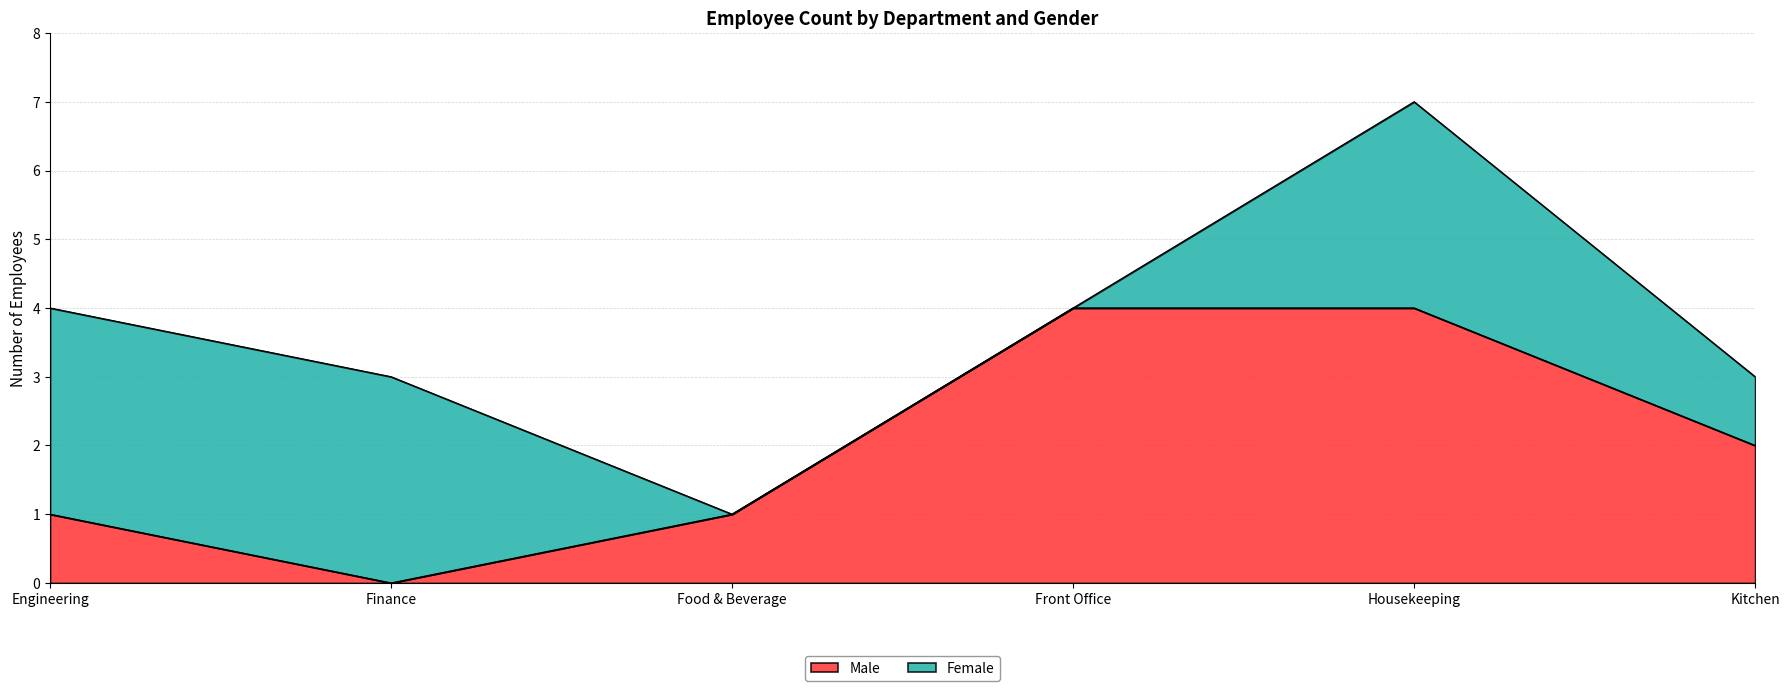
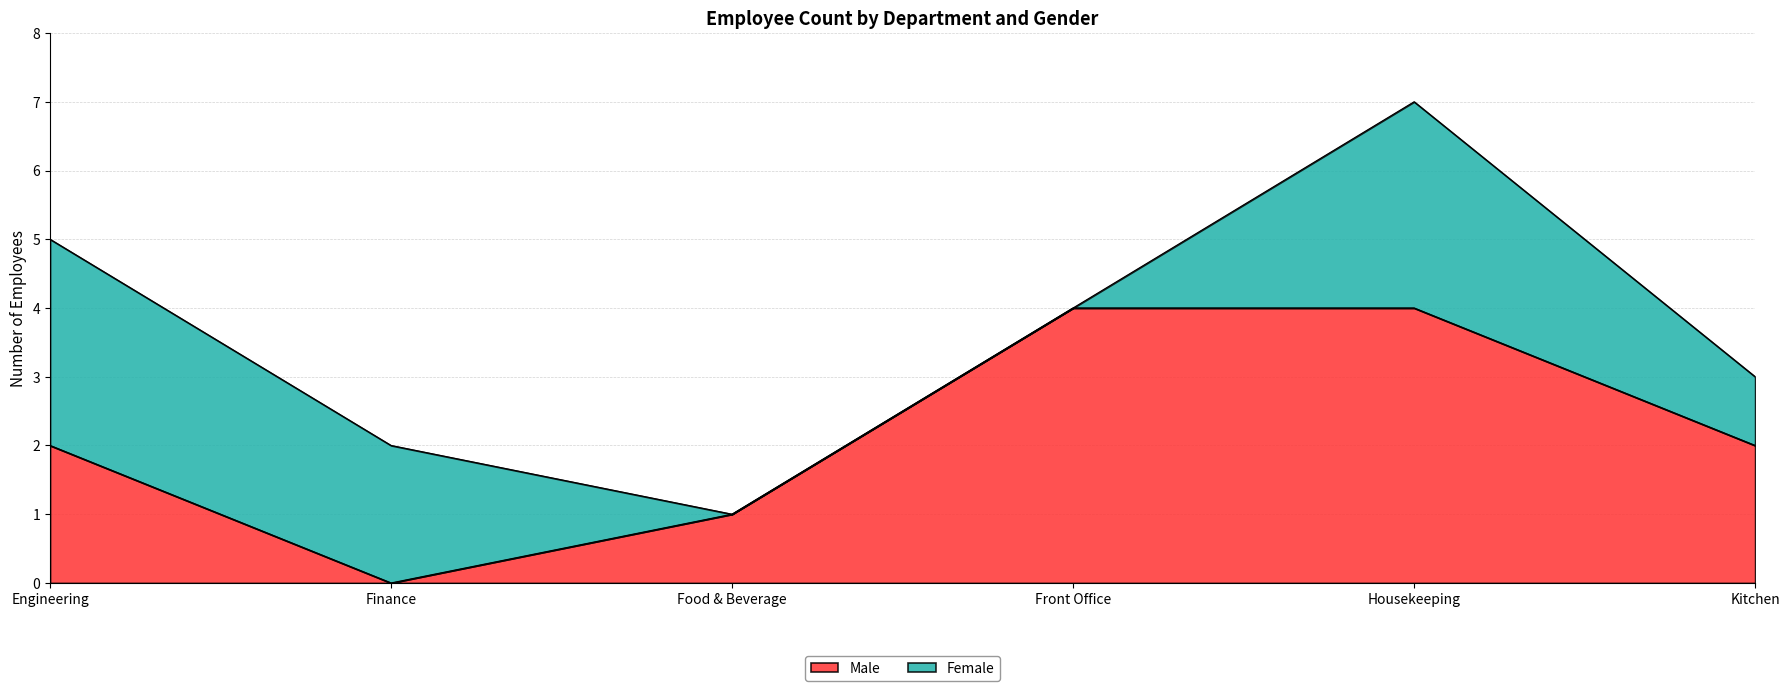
Male, Engineering: 1 -> 2
Female, Finance: 3 -> 2
